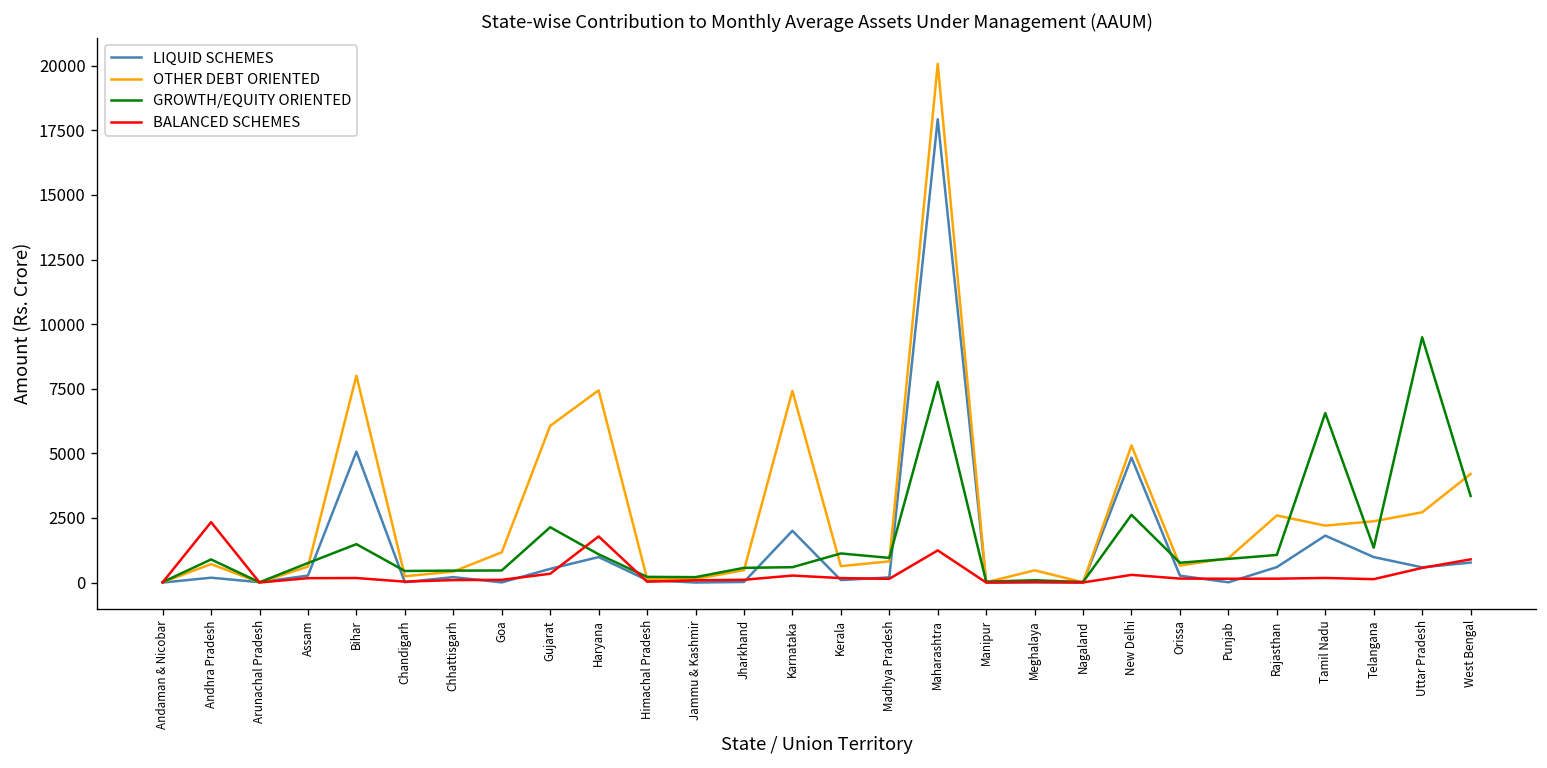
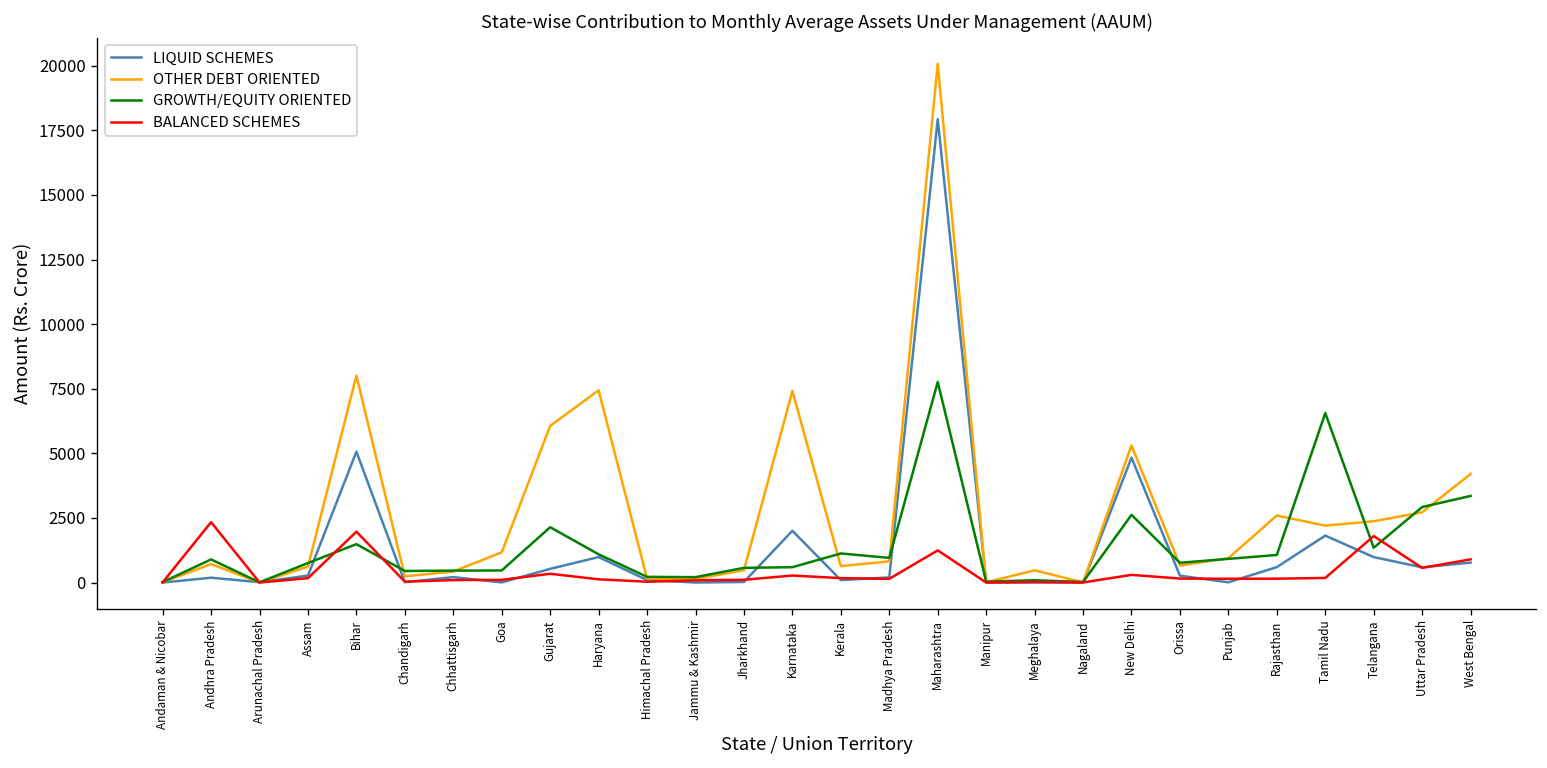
BALANCED SCHEMES, Bihar: 200 -> 2000
BALANCED SCHEMES, Haryana: 1800 -> 100
BALANCED SCHEMES, Telangana: 100 -> 1800
GROWTH/EQUITY ORIENTED, Uttar Pradesh: 9500 -> 2900
